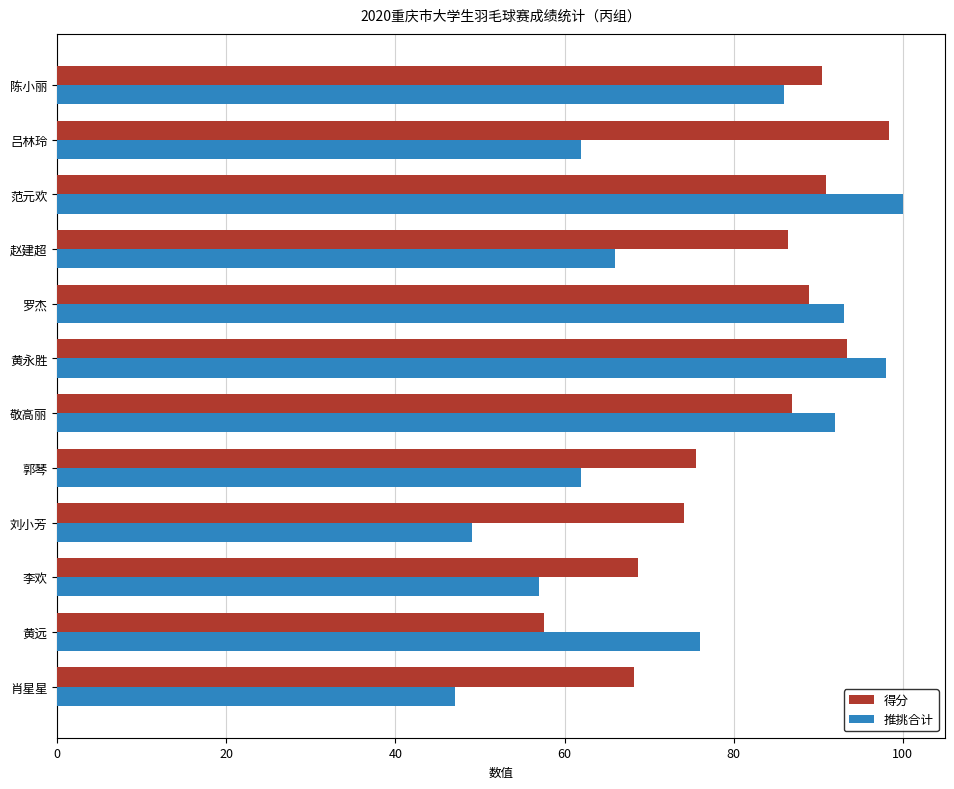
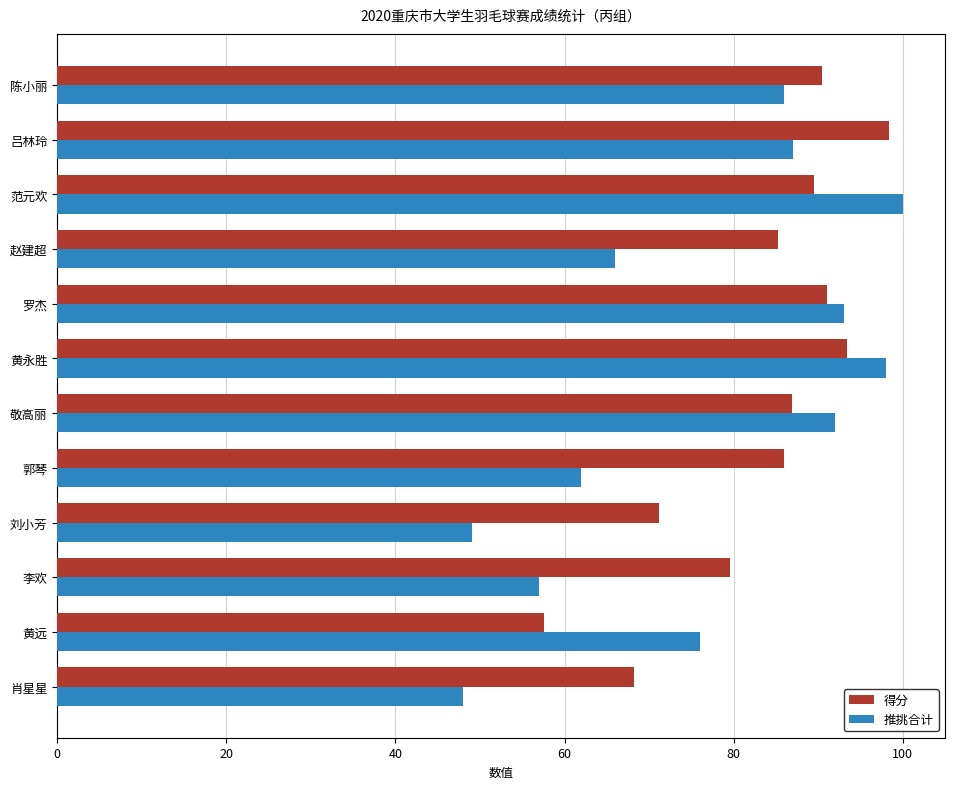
推挑合计, 吕林玲: 62 -> 87
得分, 范元欢: 91 -> 90
得分, 赵建超: 86 -> 85
得分, 罗杰: 89 -> 91
得分, 郭琴: 76 -> 86
得分, 刘小芳: 74 -> 71
得分, 李欢: 69 -> 80
推挑合计, 肖星星: 47 -> 48
